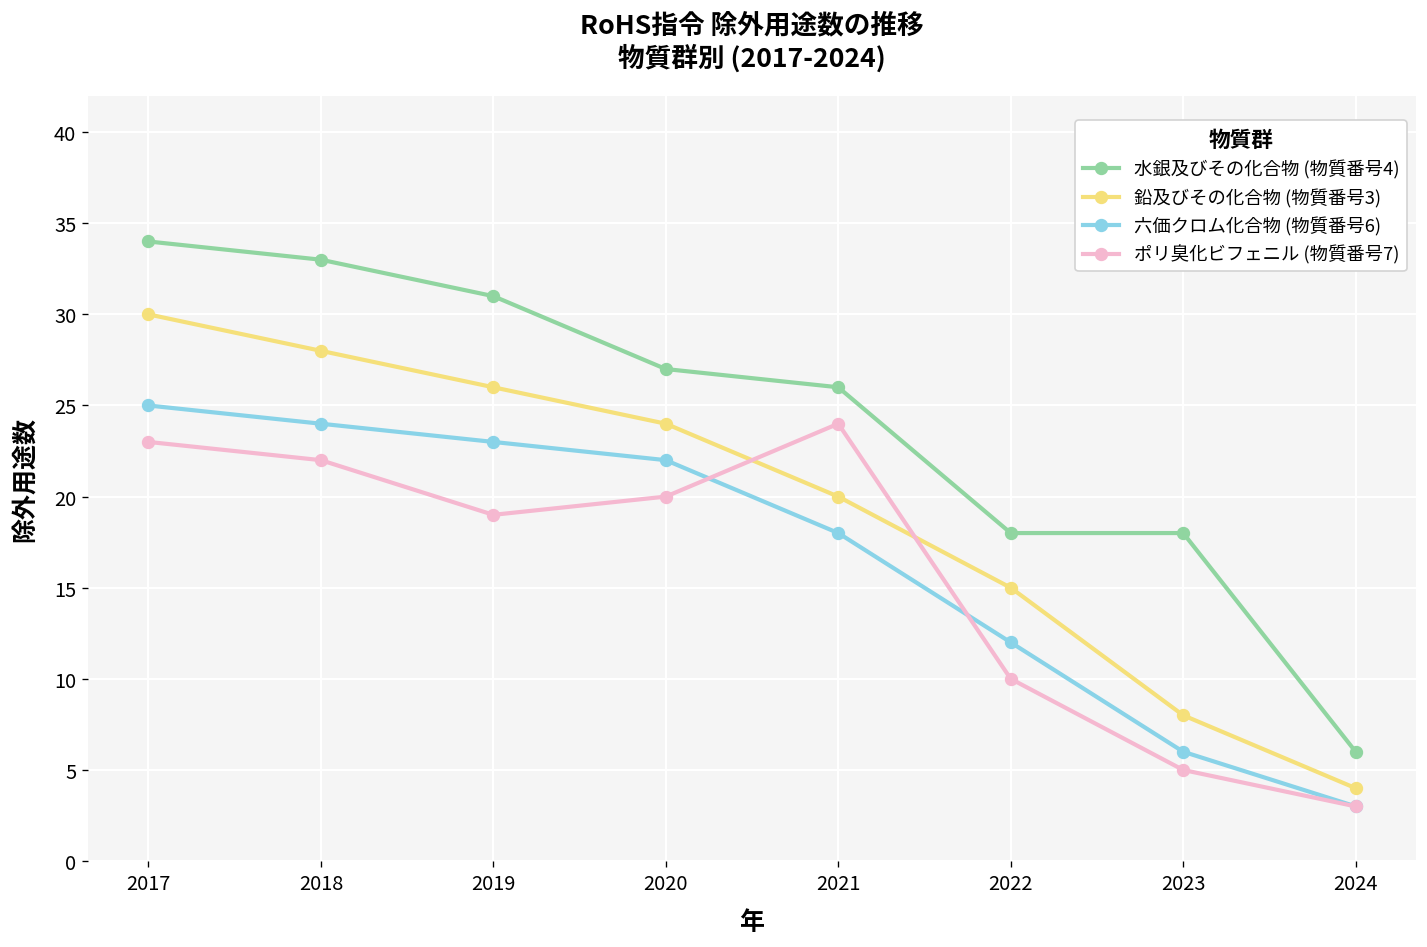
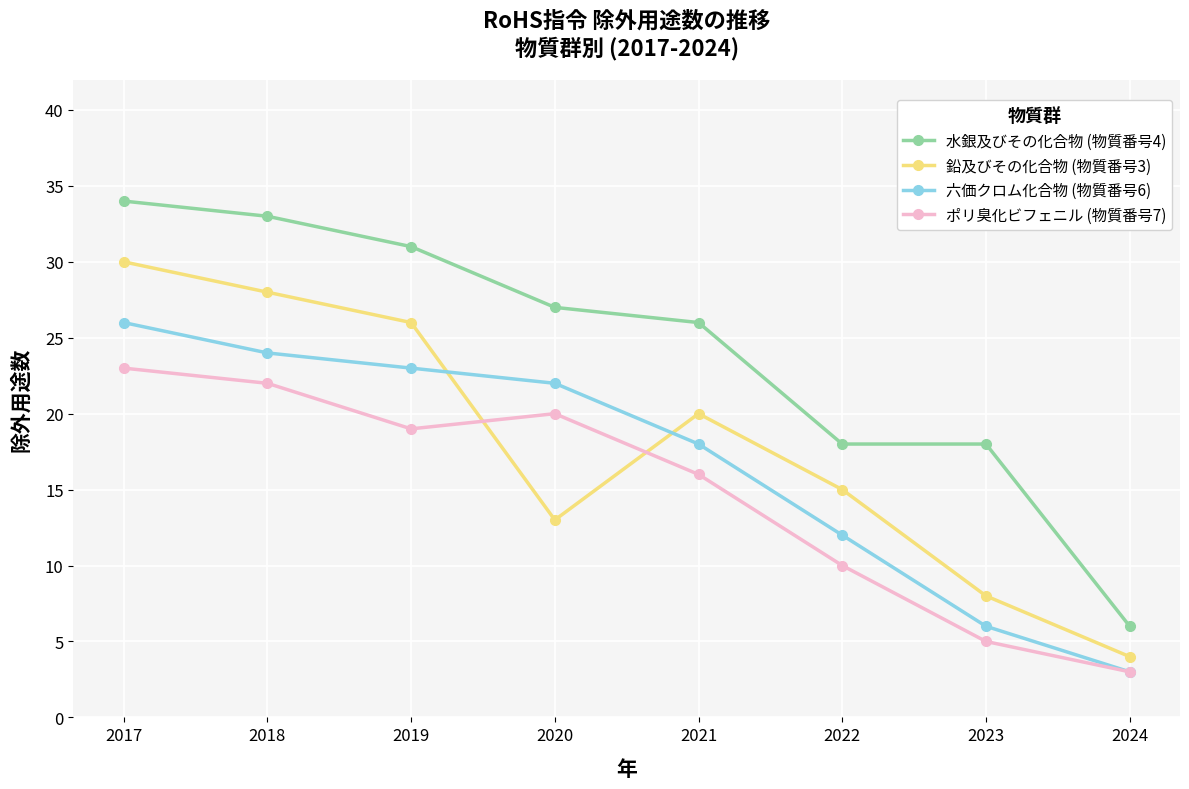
六価クロム化合物 (物質番号6), 2017: 25 -> 26
鉛及びその化合物 (物質番号3), 2020: 24 -> 13
ポリ臭化ビフェニル (物質番号7), 2021: 24 -> 16
